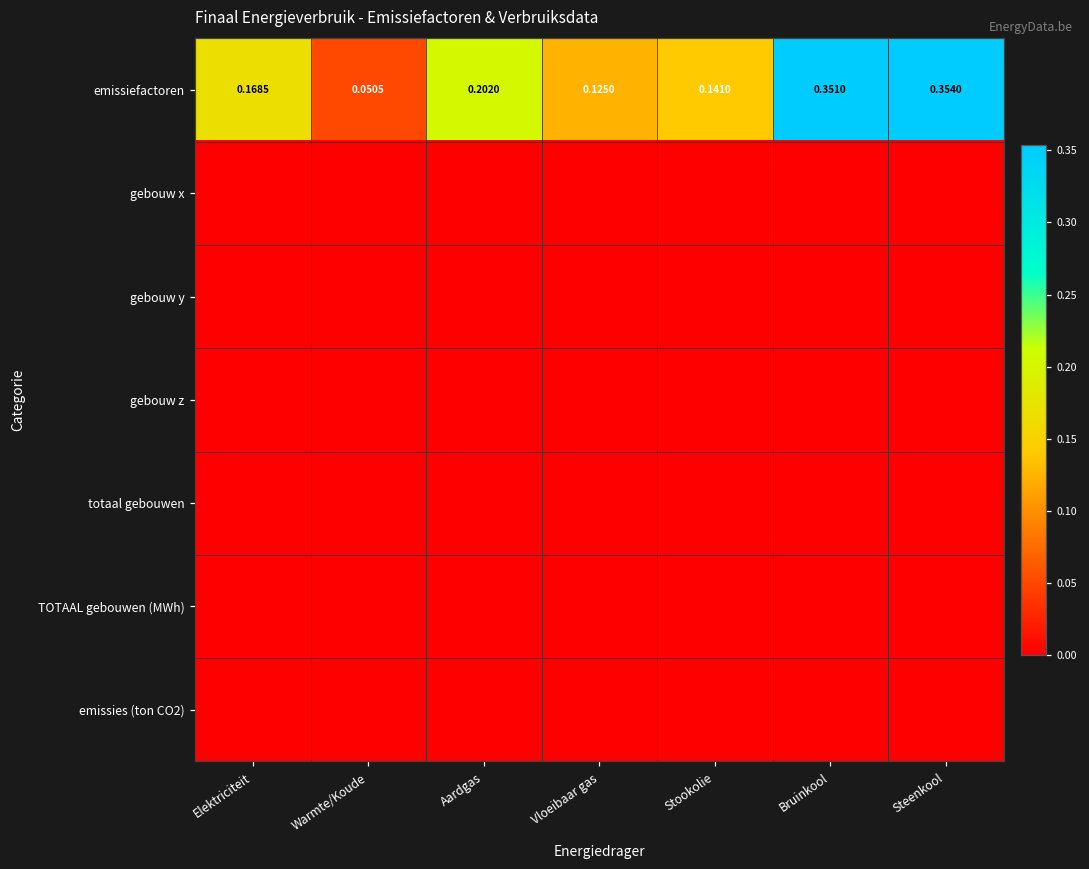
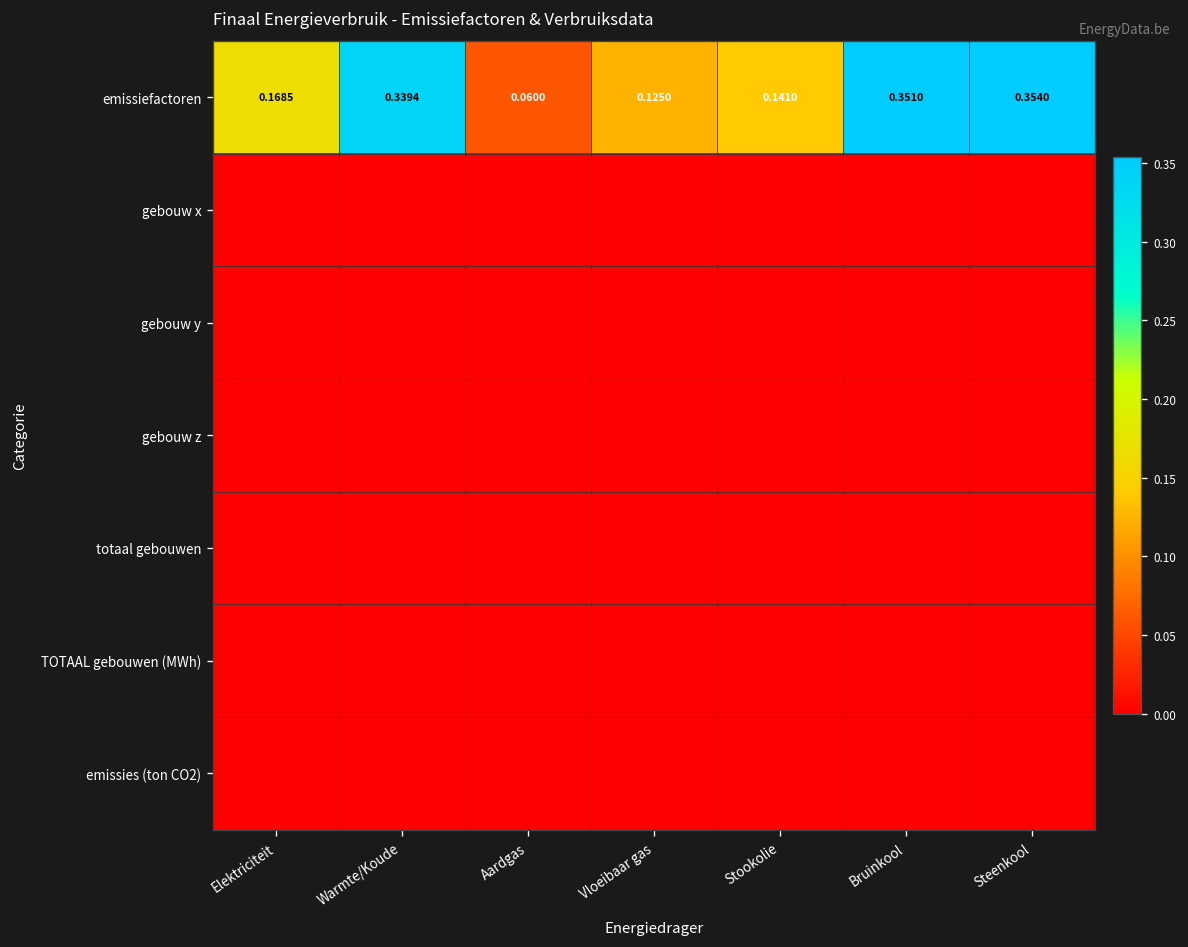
emissiefactoren, Warmte/Koude: 0.0505 -> 0.3394
emissiefactoren, Aardgas: 0.2020 -> 0.0600
